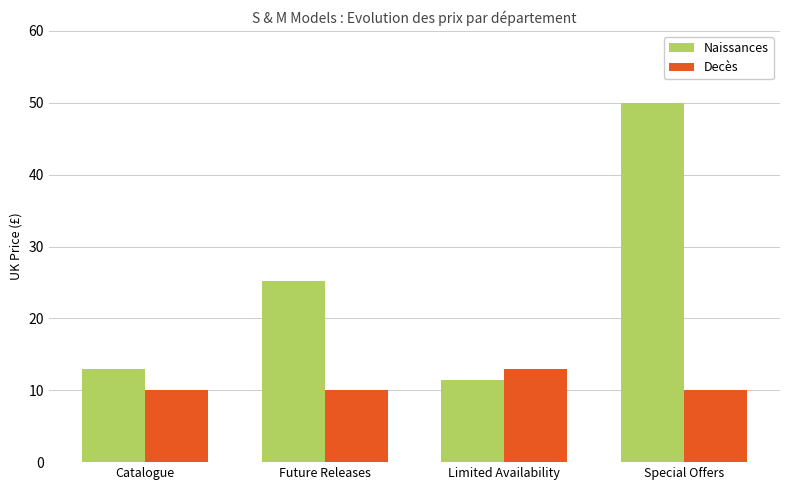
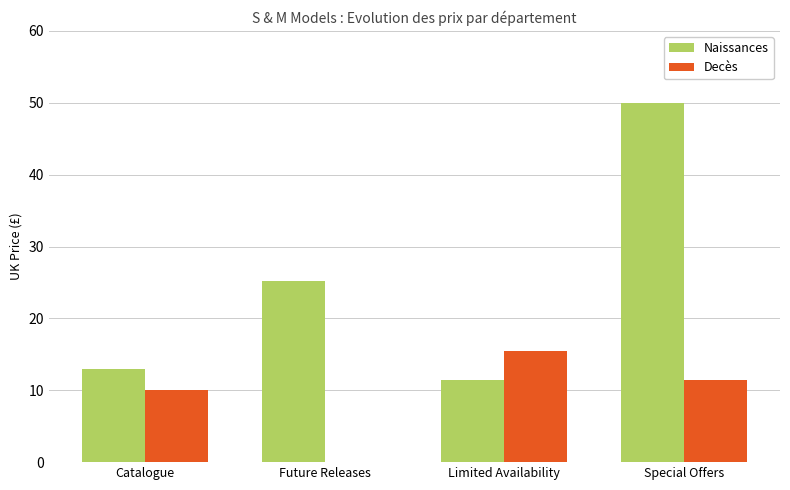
Decès, Future Releases: 10 -> 0
Decès, Limited Availability: 13 -> 15
Decès, Special Offers: 10 -> 11
